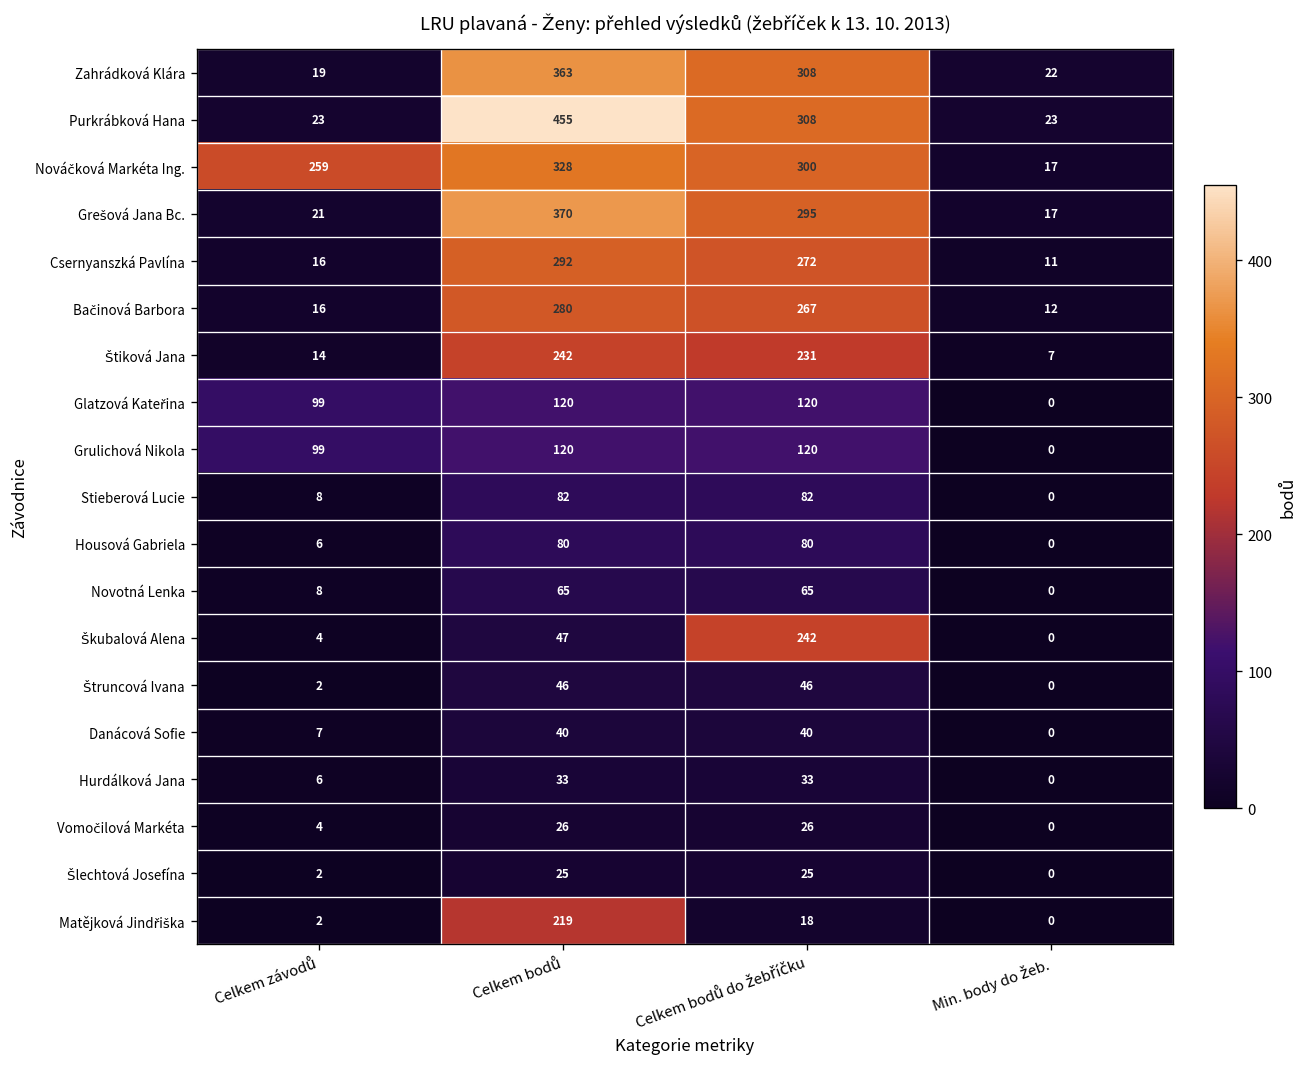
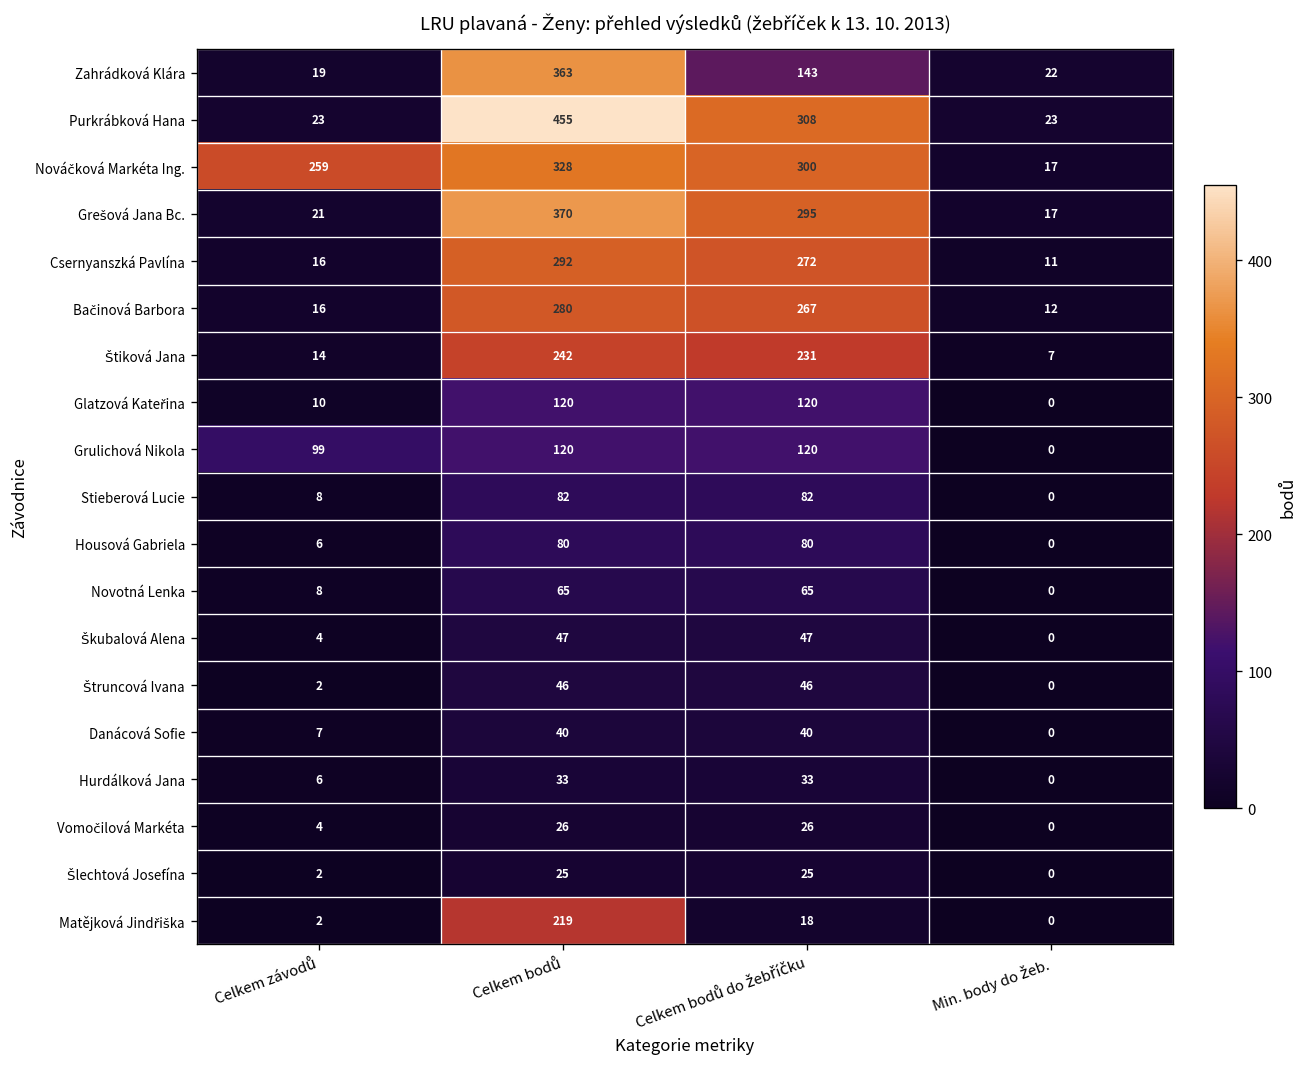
Zahrádková Klára, Celkem bodů do žebříčku: 308 -> 143
Glatzová Kateřina, Celkem závodů: 99 -> 10
Škubalová Alena, Celkem bodů do žebříčku: 242 -> 47
